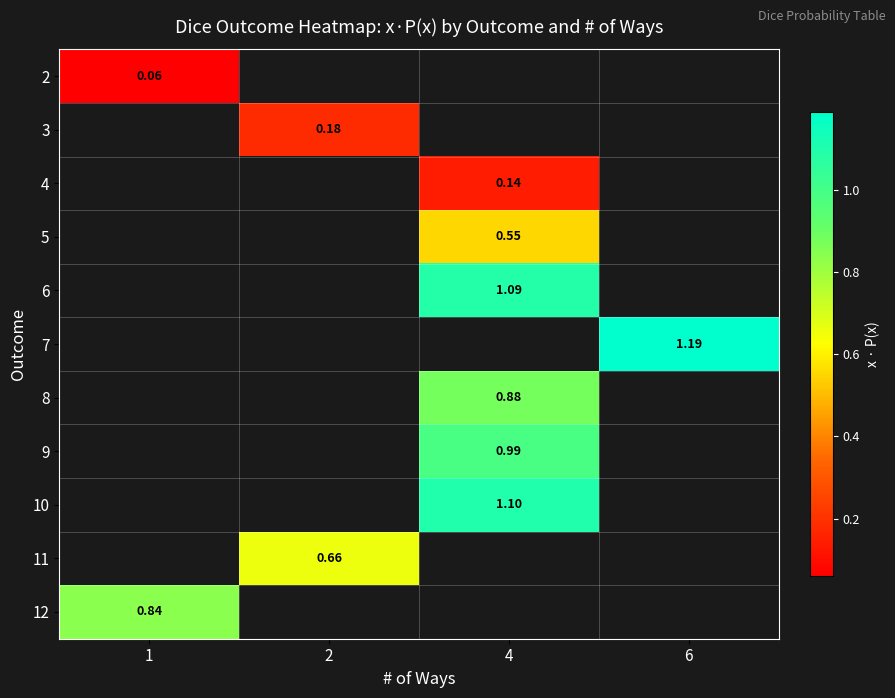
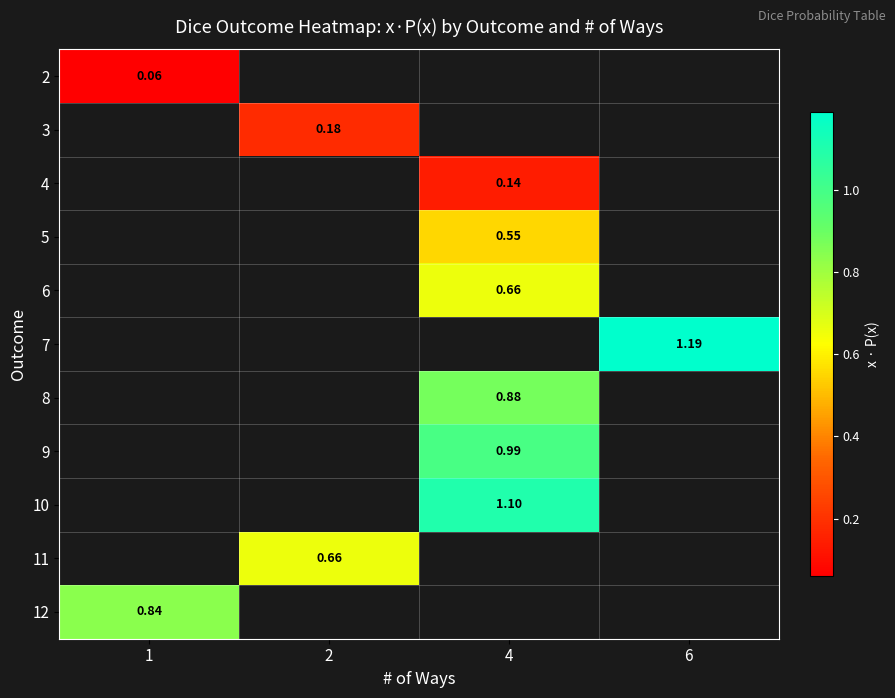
6, 4: 1.09 -> 0.66
